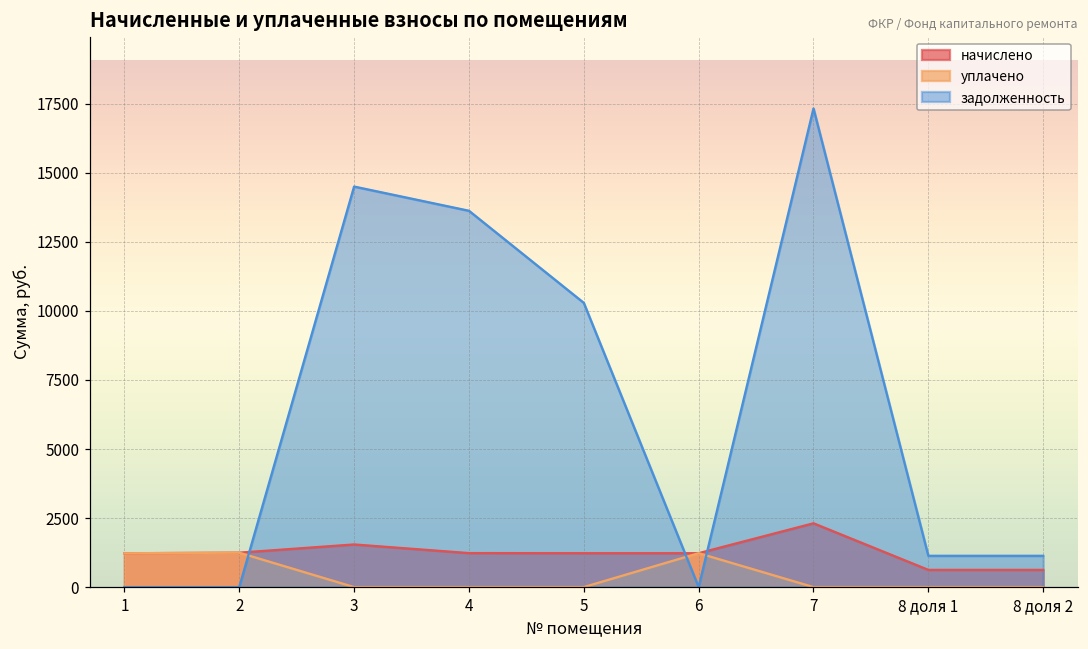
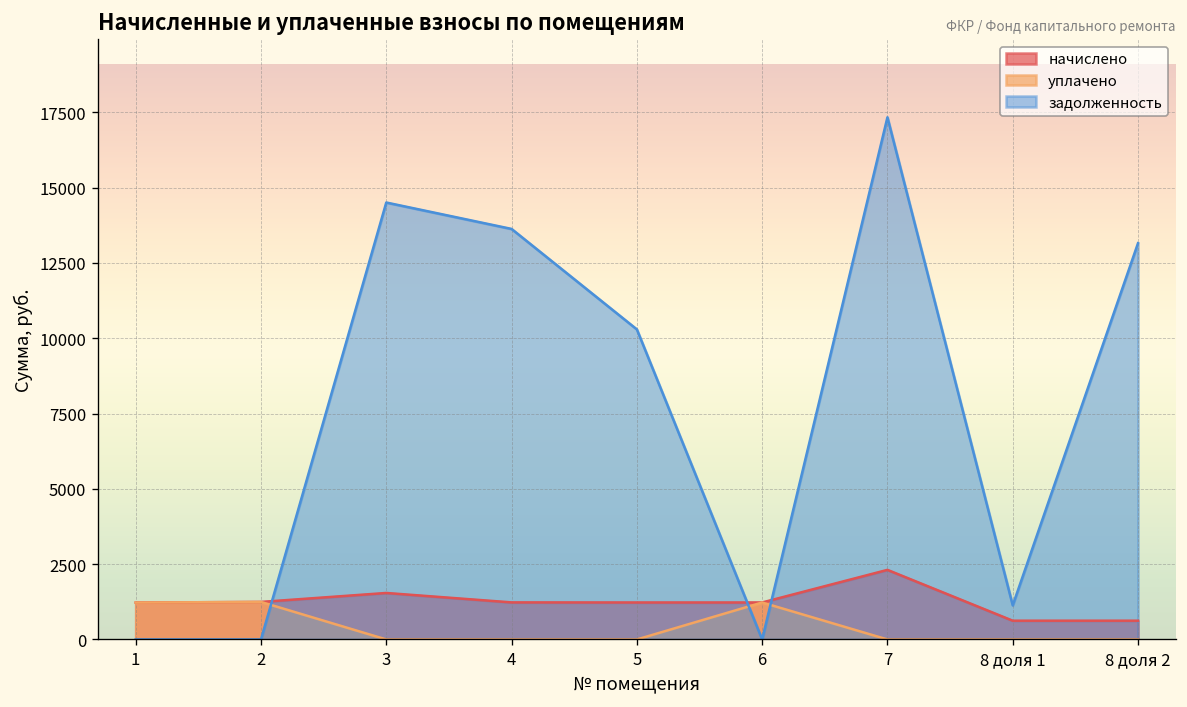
задолженность, 8 доля 2: 1100 -> 13200
